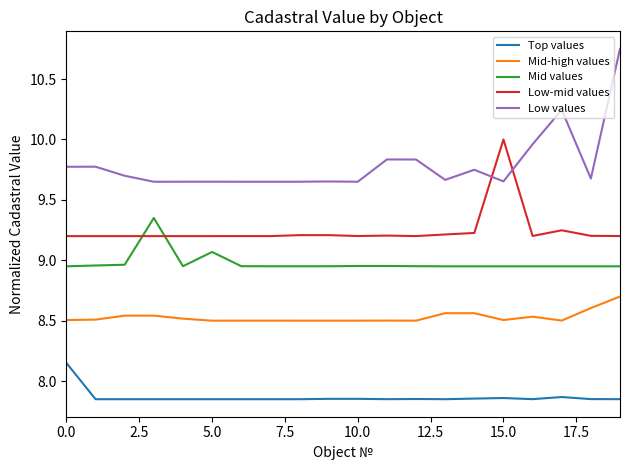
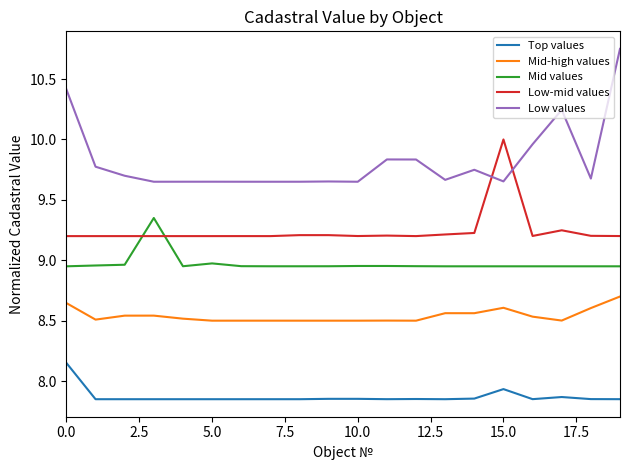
Mid-high values, 0.0: 8.51 -> 8.65
Low values, 0.0: 9.77 -> 10.41
Mid values, 5.0: 9.07 -> 8.97
Top values, 15.0: 7.86 -> 7.93
Mid-high values, 15.0: 8.51 -> 8.61
